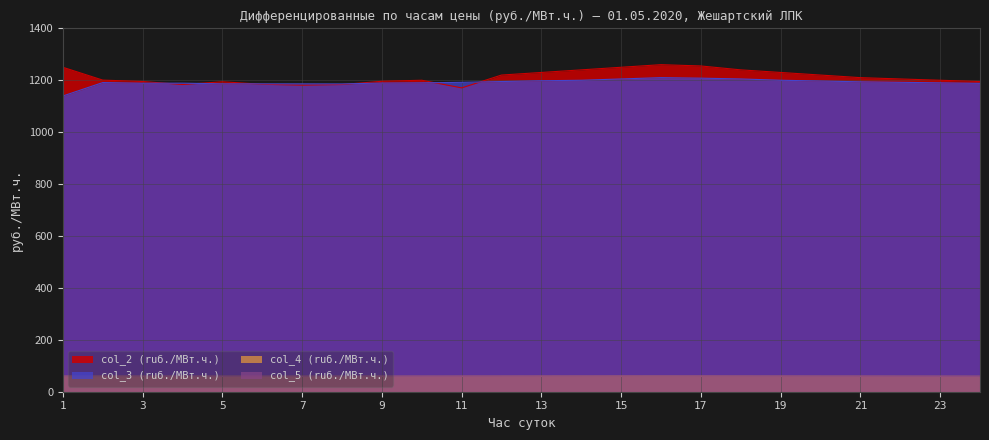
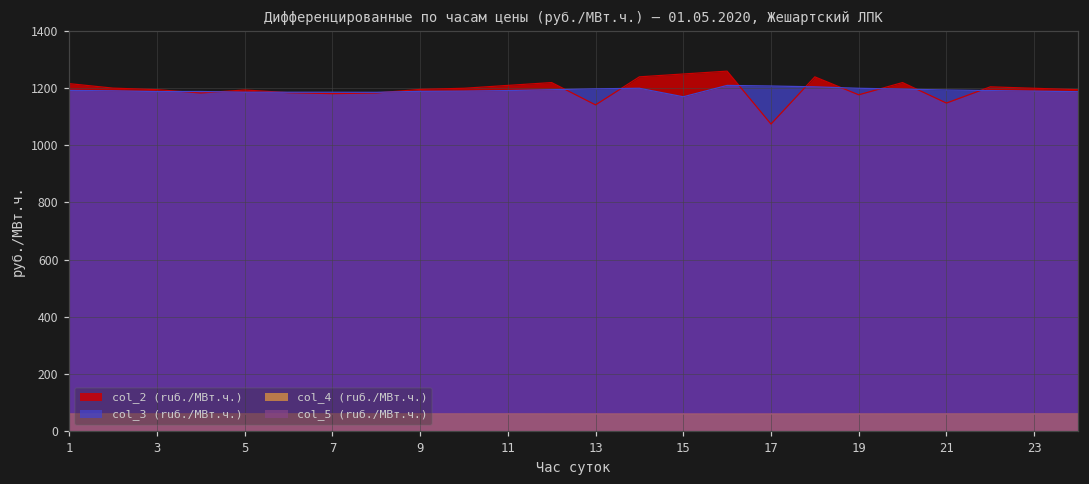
col_2 (ruб./МВт.ч.), 1: 1250 -> 1220
col_3 (ruб./МВт.ч.), 1: 1140 -> 1190
col_2 (ruб./МВт.ч.), 11: 1170 -> 1210
col_2 (ruб./МВт.ч.), 13: 1230 -> 1140
col_3 (ruб./МВт.ч.), 15: 1210 -> 1170
col_2 (ruб./МВт.ч.), 17: 1260 -> 1070
col_2 (ruб./МВт.ч.), 19: 1230 -> 1180
col_2 (ruб./МВт.ч.), 21: 1210 -> 1150
